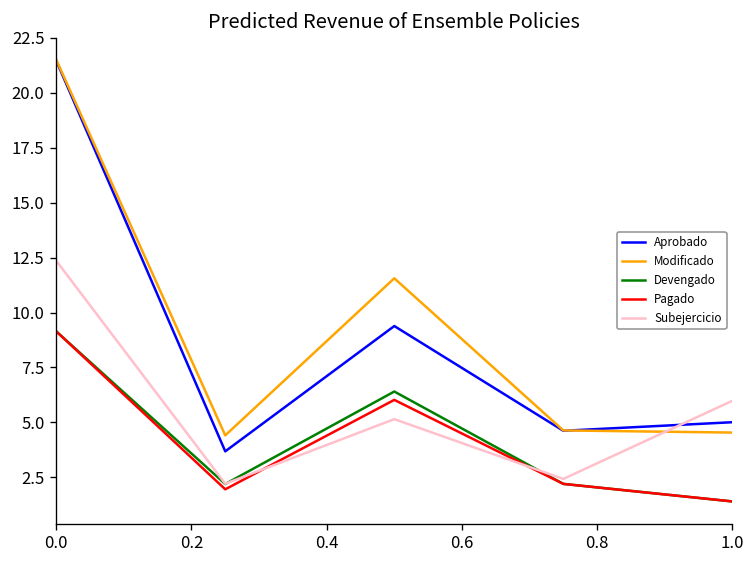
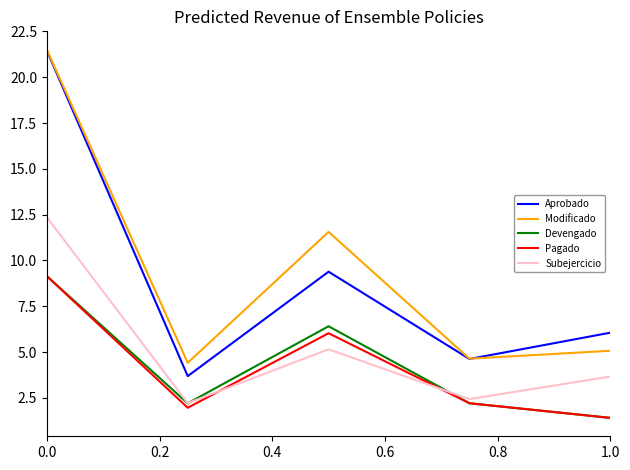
Aprobado, 1.0: 5.0 -> 6.1
Modificado, 1.0: 4.5 -> 5.1
Subejercicio, 1.0: 6.0 -> 3.7
